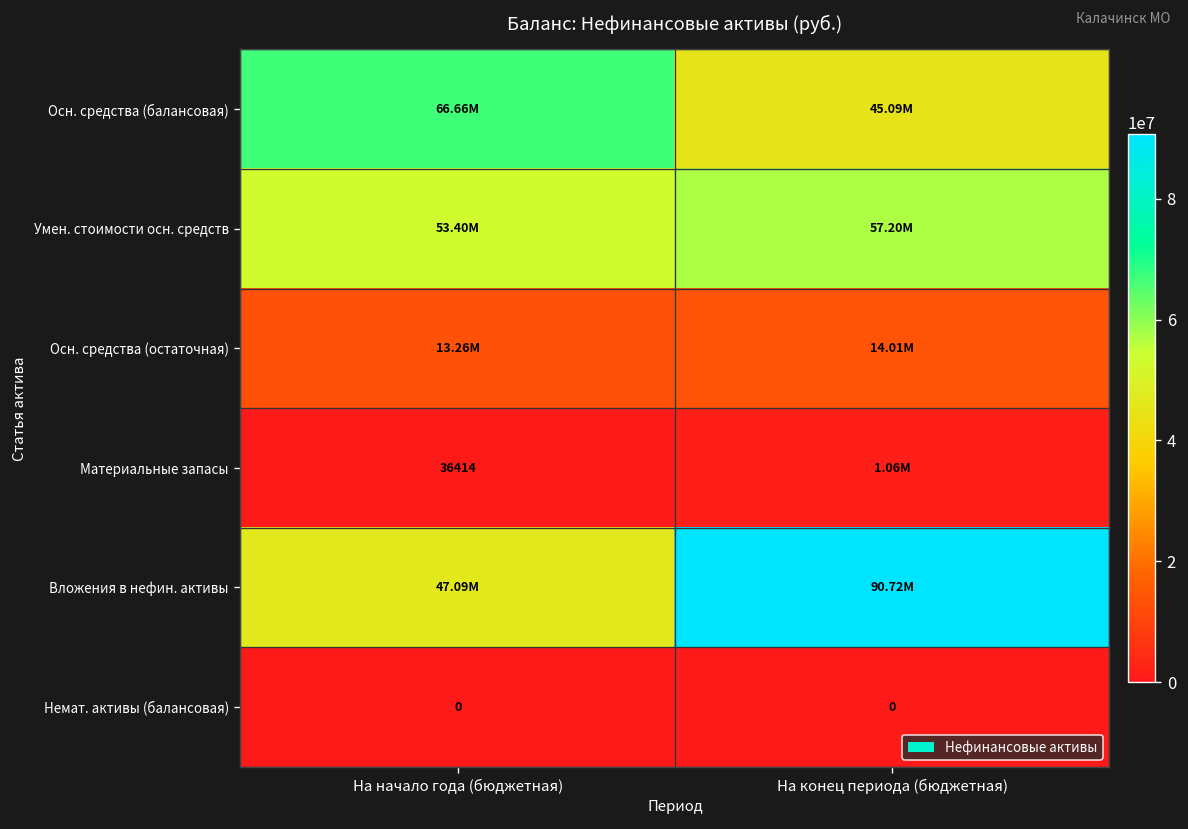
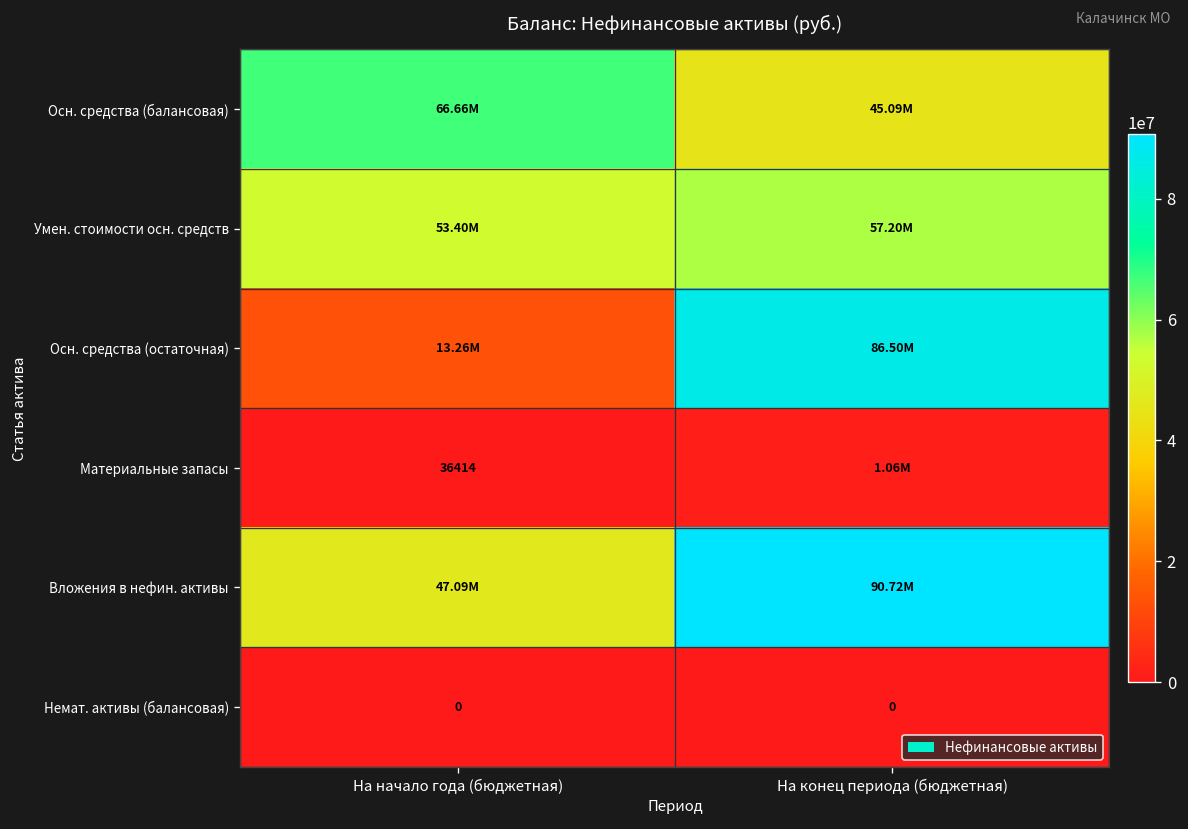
Осн. средства (остаточная), На конец периода (бюджетная): 14.01M -> 86.50M
